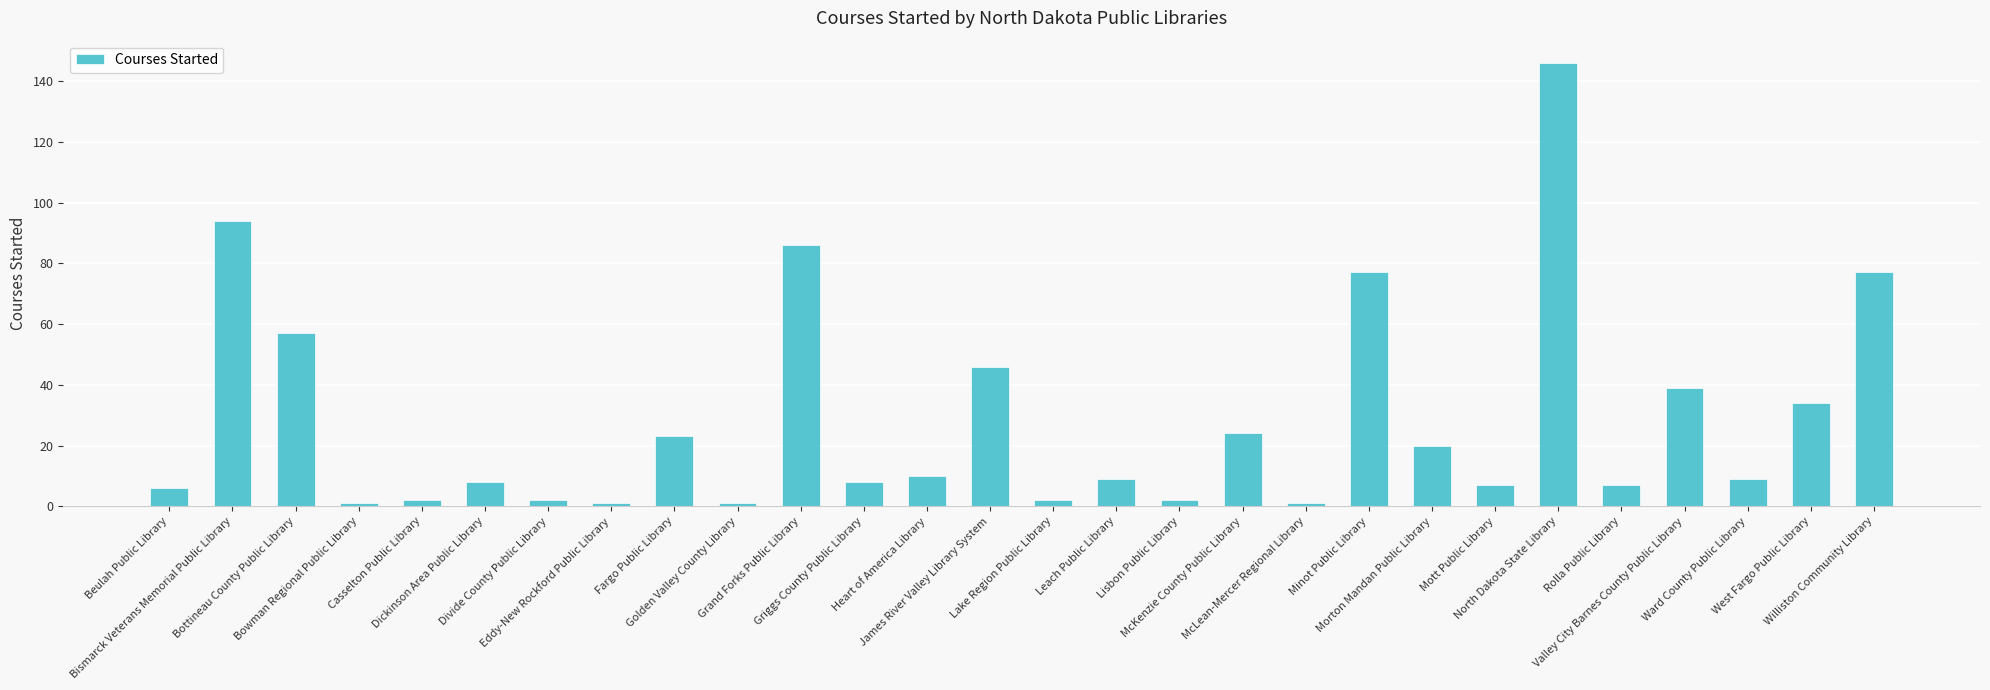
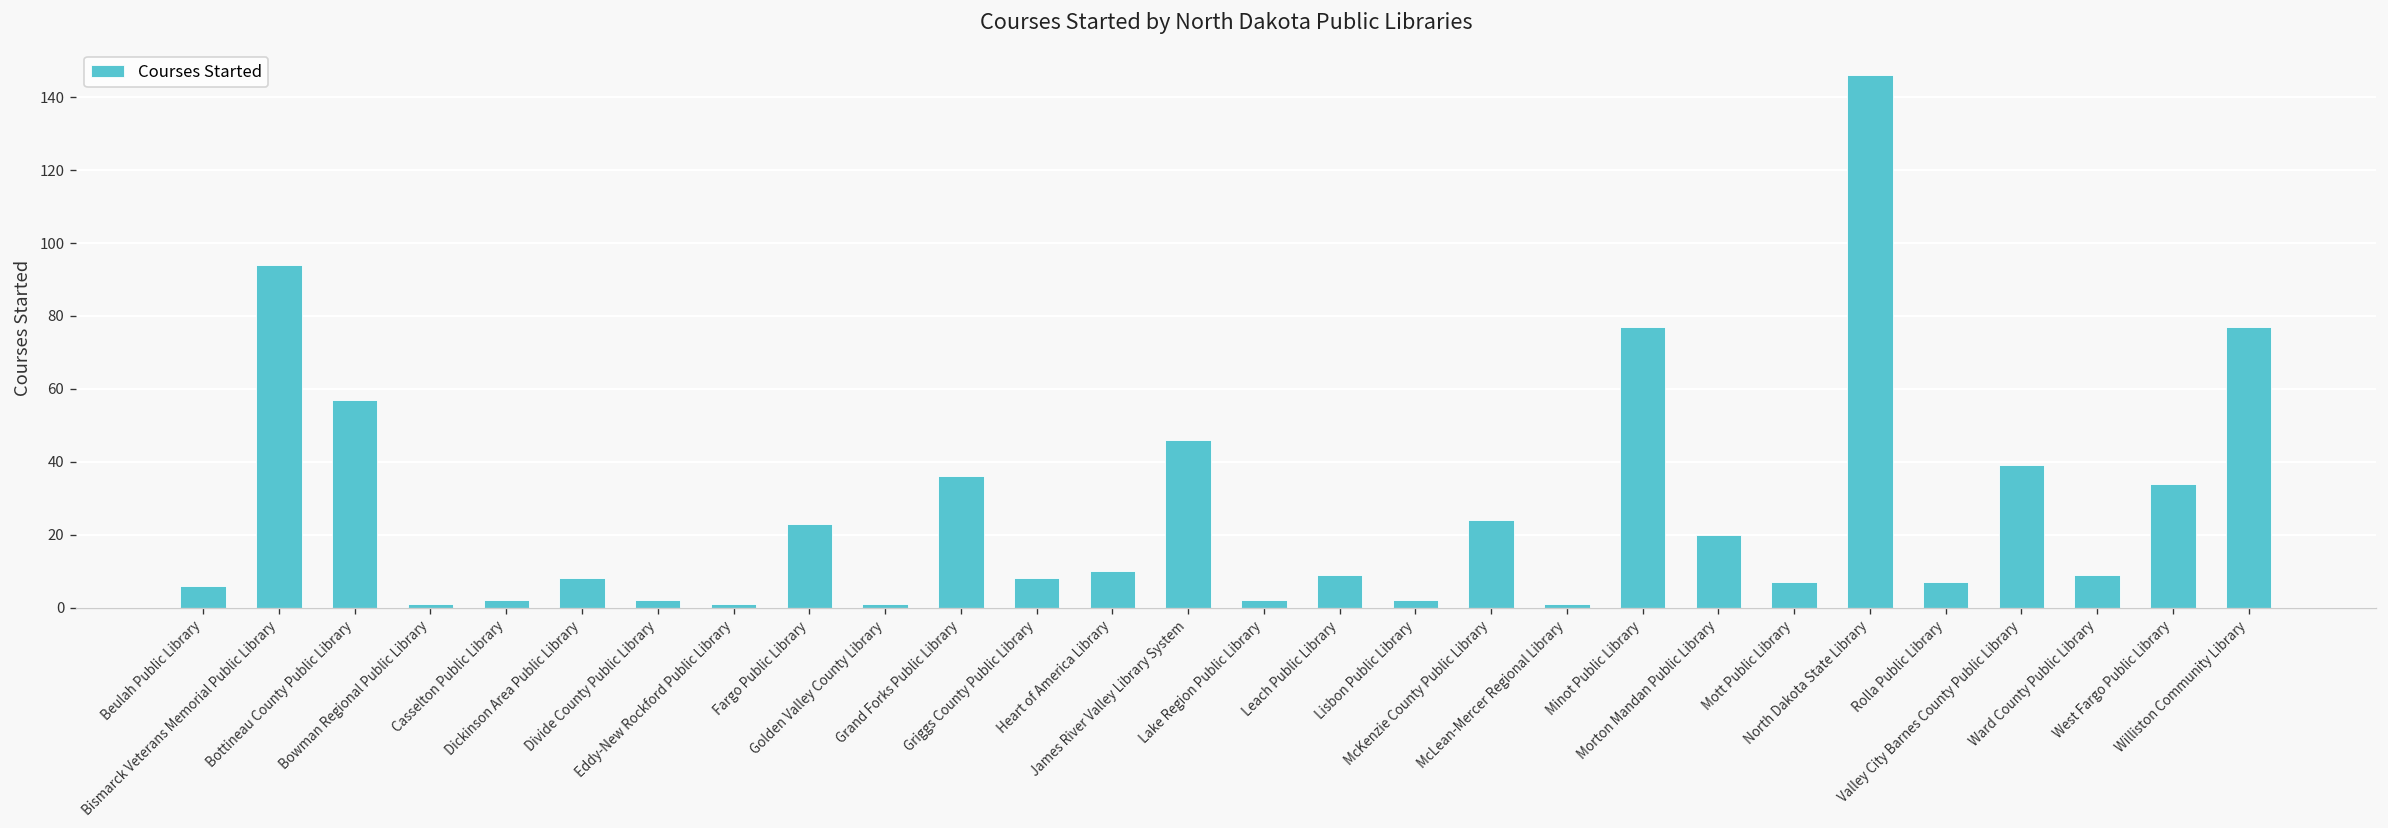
Grand Forks Public Library: 86 -> 36
